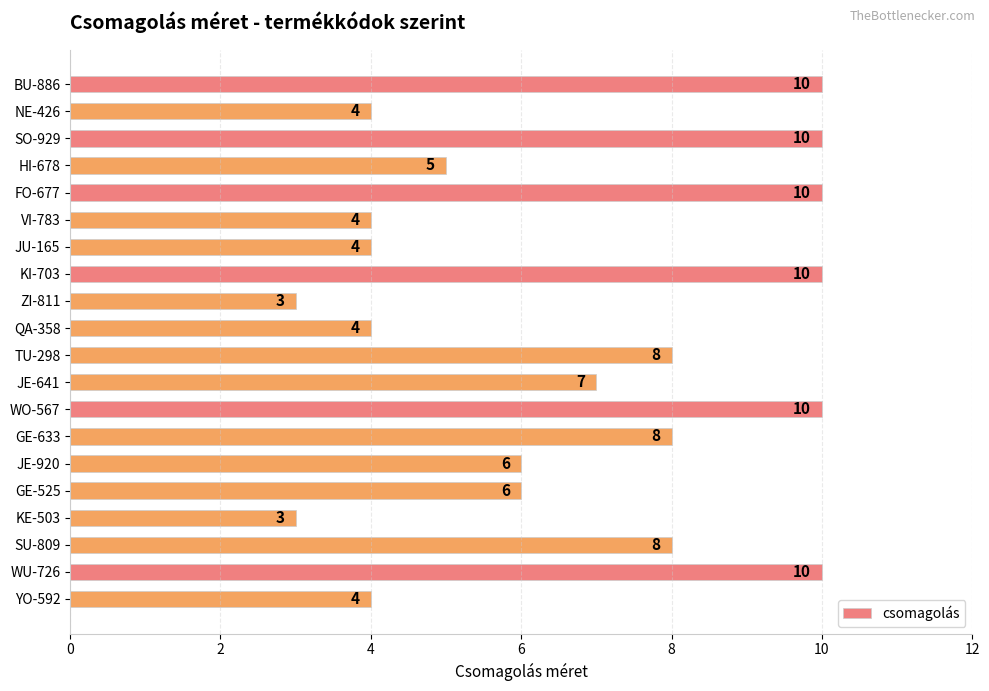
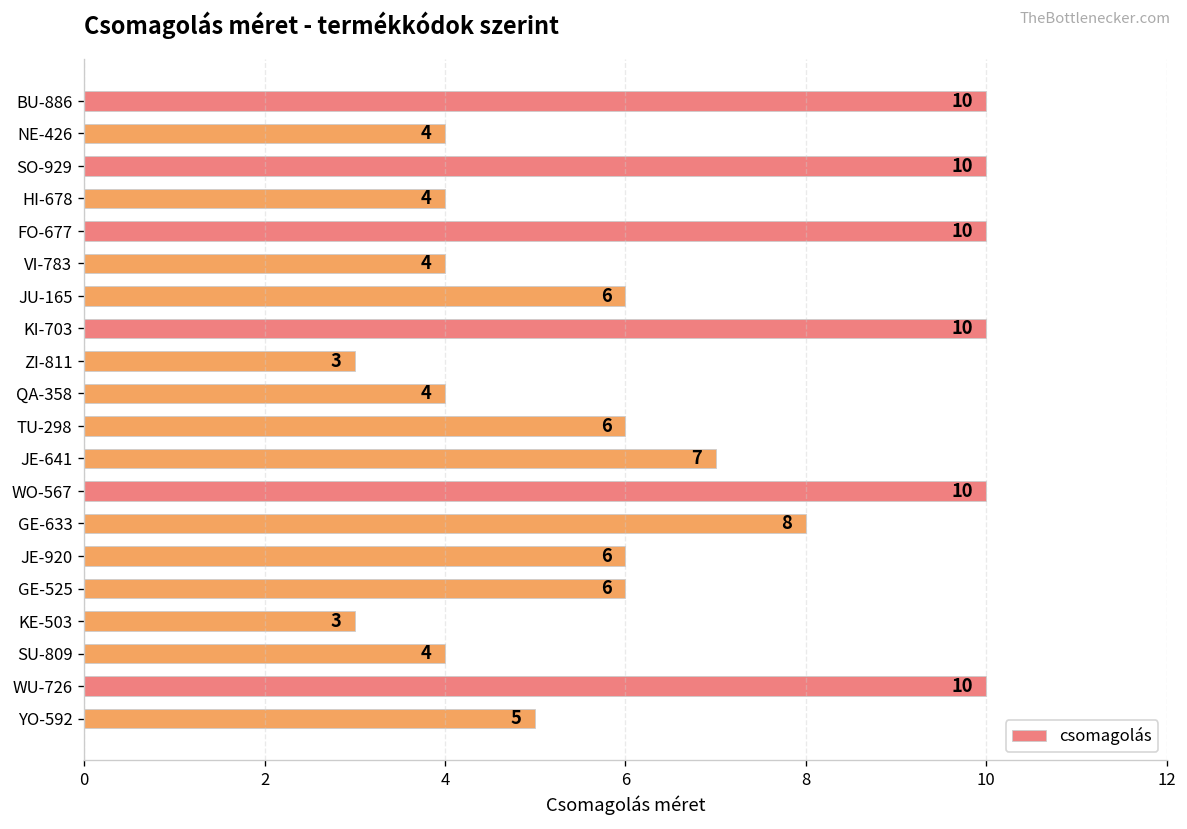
HI-678: 5 -> 4
JU-165: 4 -> 6
TU-298: 8 -> 6
SU-809: 8 -> 4
YO-592: 4 -> 5
